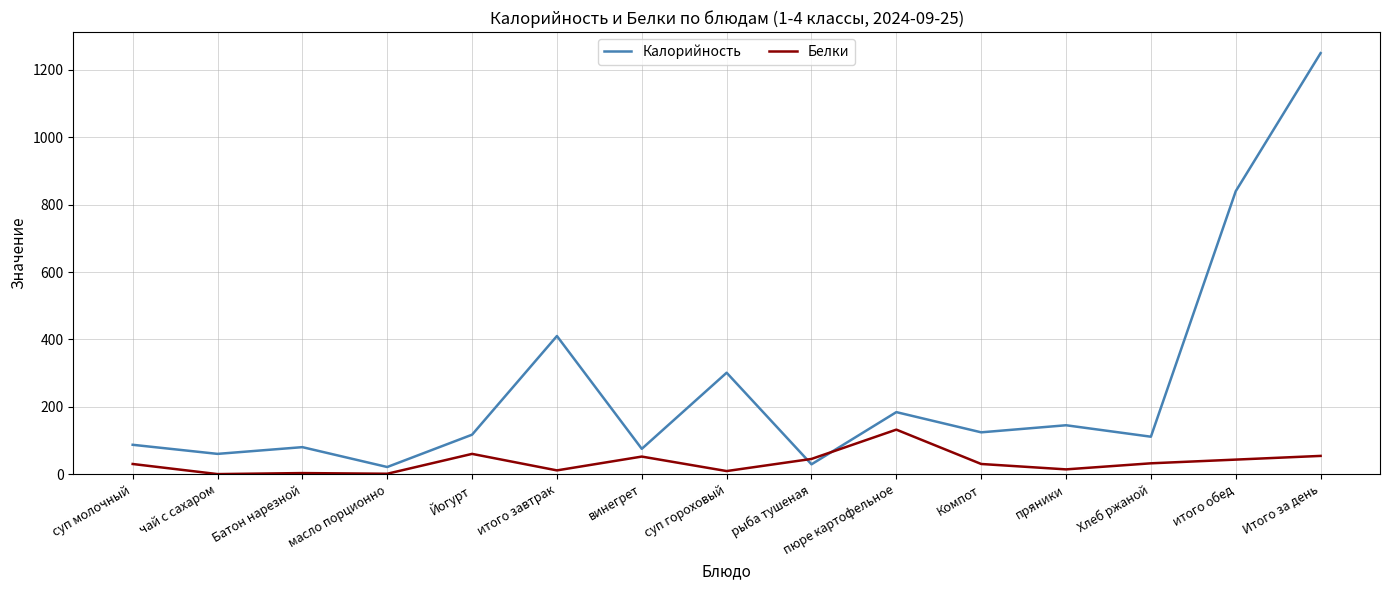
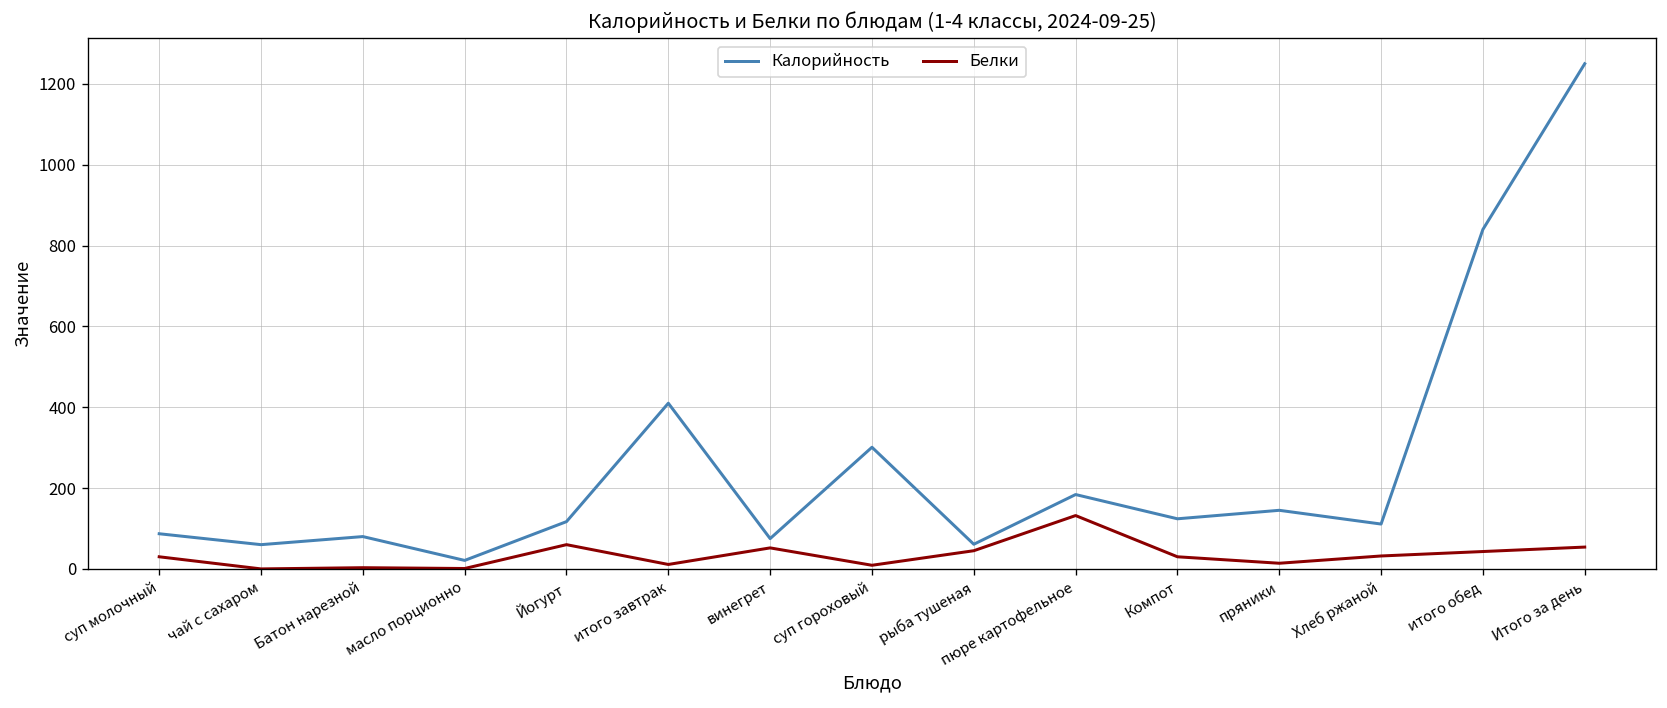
Калорийность, рыба тушеная: 30 -> 60
